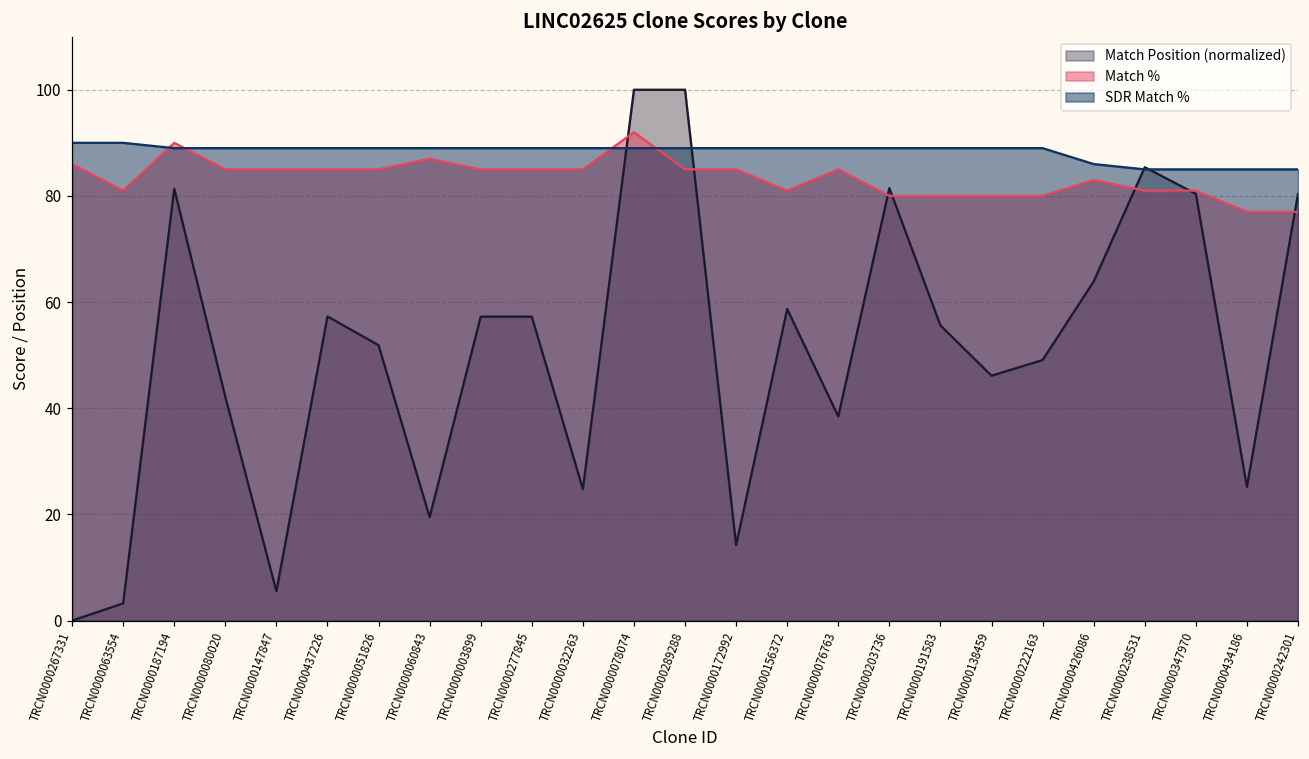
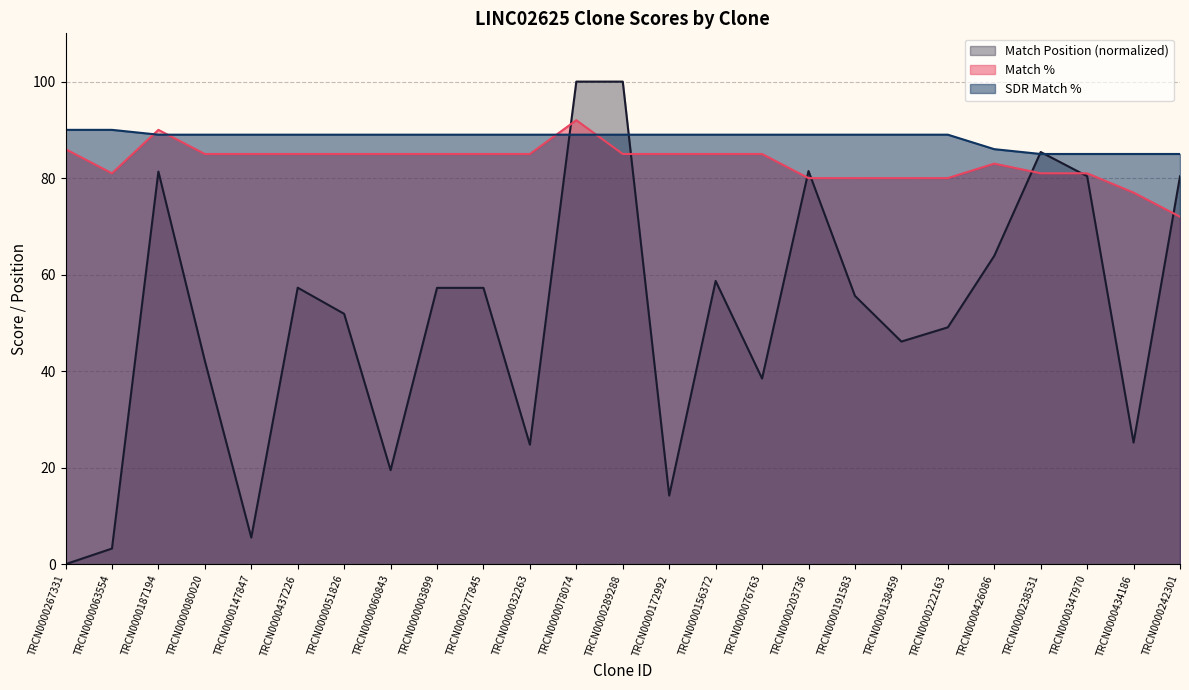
Match %, TRCN0000060843: 87 -> 85
Match %, TRCN0000156372: 81 -> 85
Match %, TRCN0000242301: 77 -> 72
